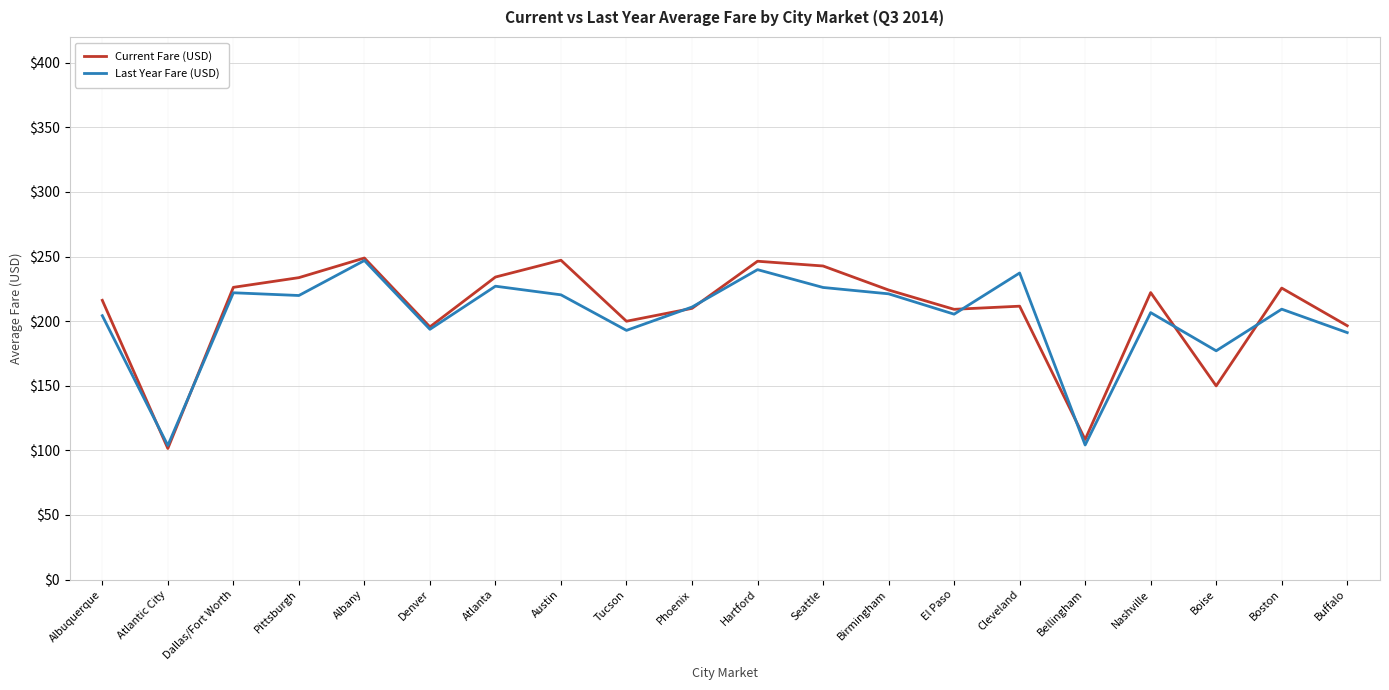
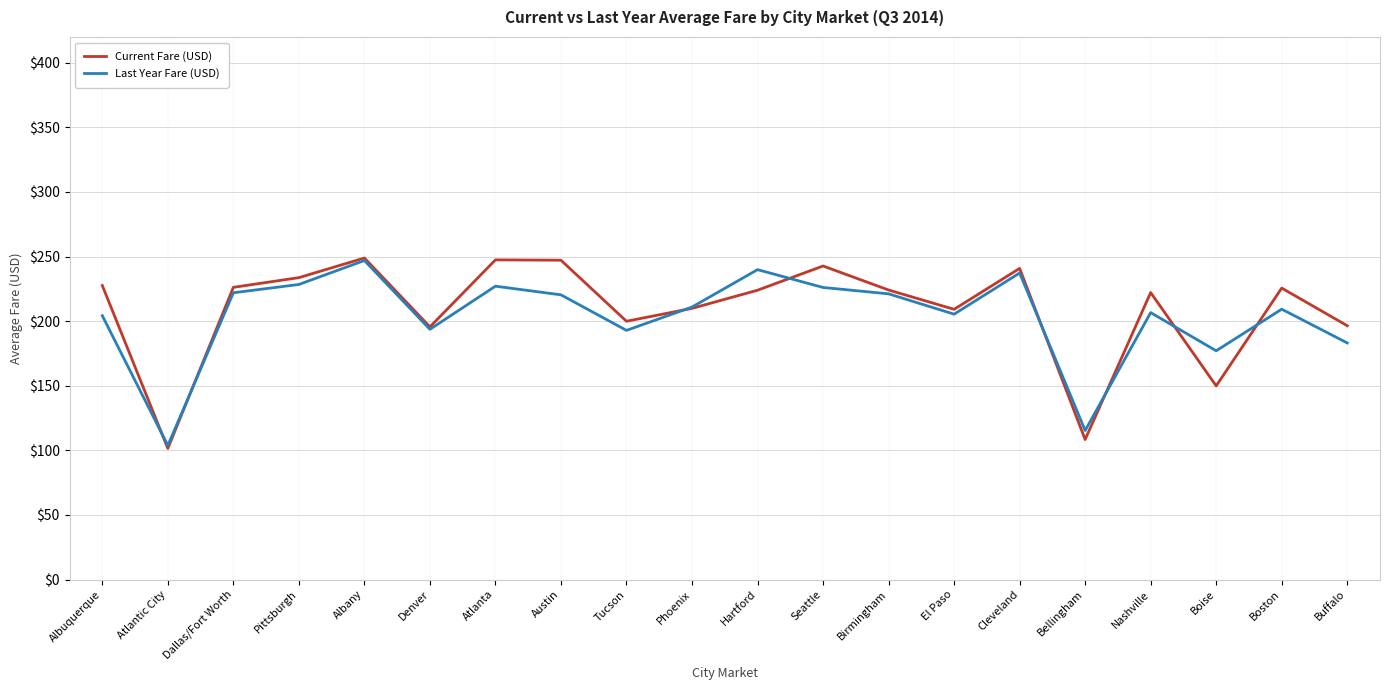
Current Fare (USD), Albuquerque: $216 -> $228
Last Year Fare (USD), Pittsburgh: $220 -> $228
Current Fare (USD), Atlanta: $234 -> $247
Current Fare (USD), Hartford: $246 -> $224
Current Fare (USD), Cleveland: $212 -> $241
Last Year Fare (USD), Bellingham: $104 -> $115
Last Year Fare (USD), Buffalo: $191 -> $183
